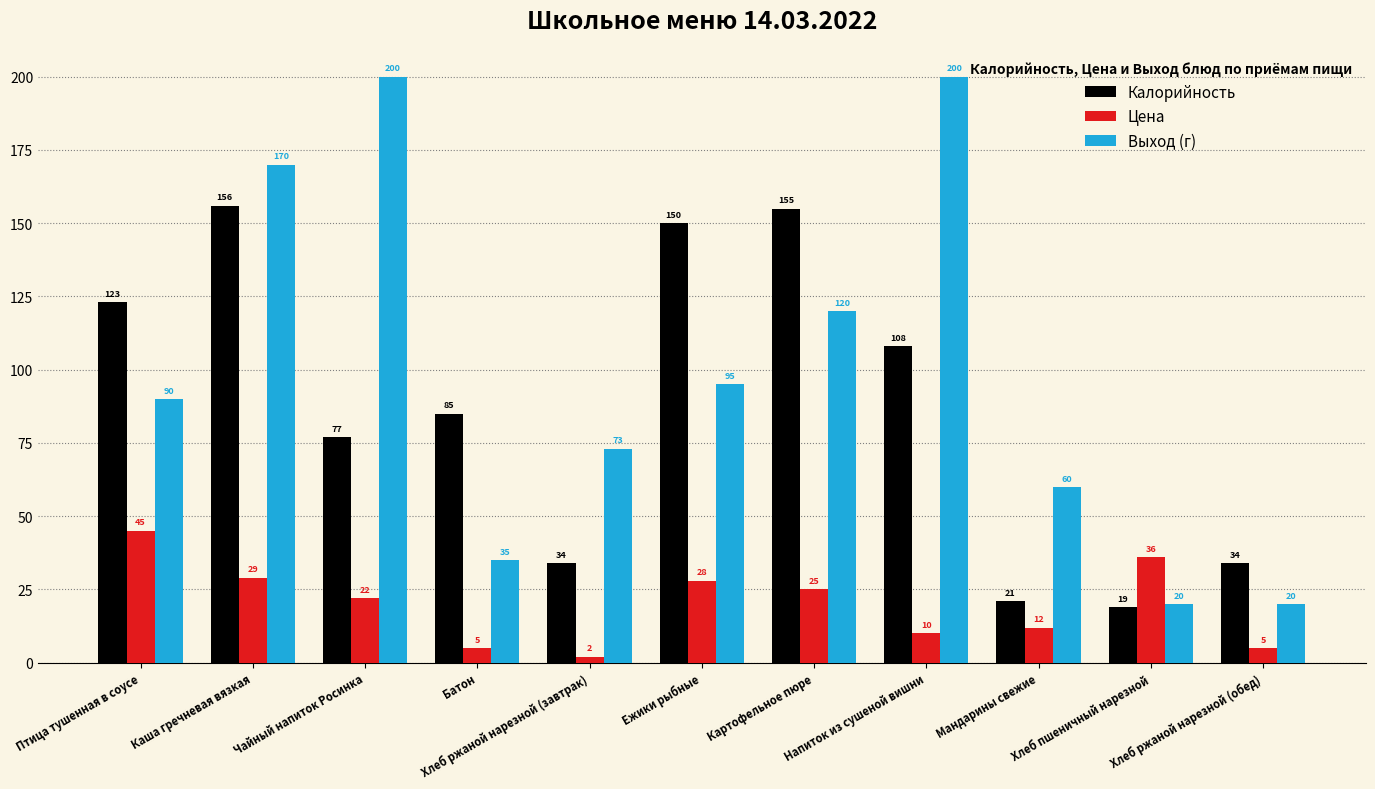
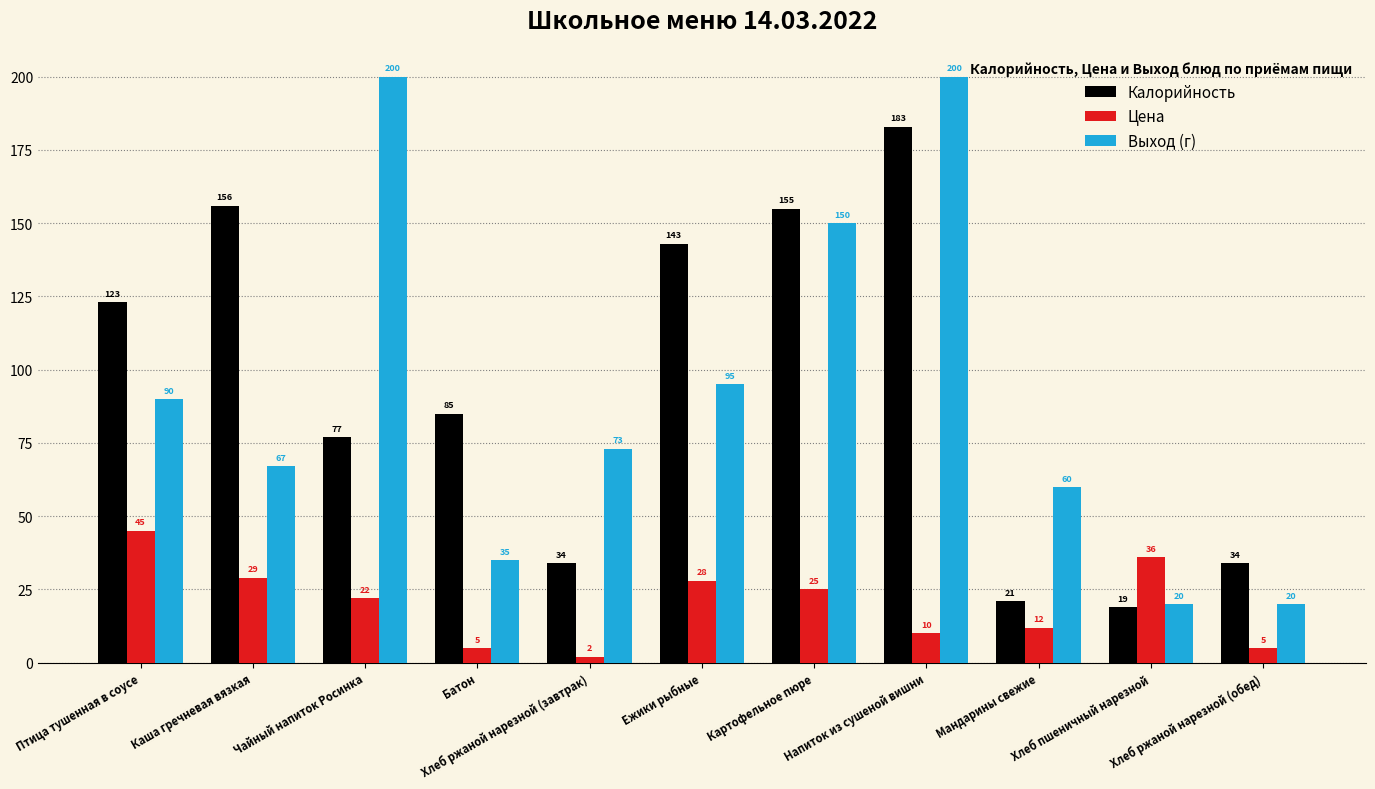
Выход (г), Каша гречневая вязкая: 170 -> 67
Калорийность, Ежики рыбные: 150 -> 143
Выход (г), Картофельное пюре: 120 -> 150
Калорийность, Напиток из сушеной вишни: 108 -> 183
